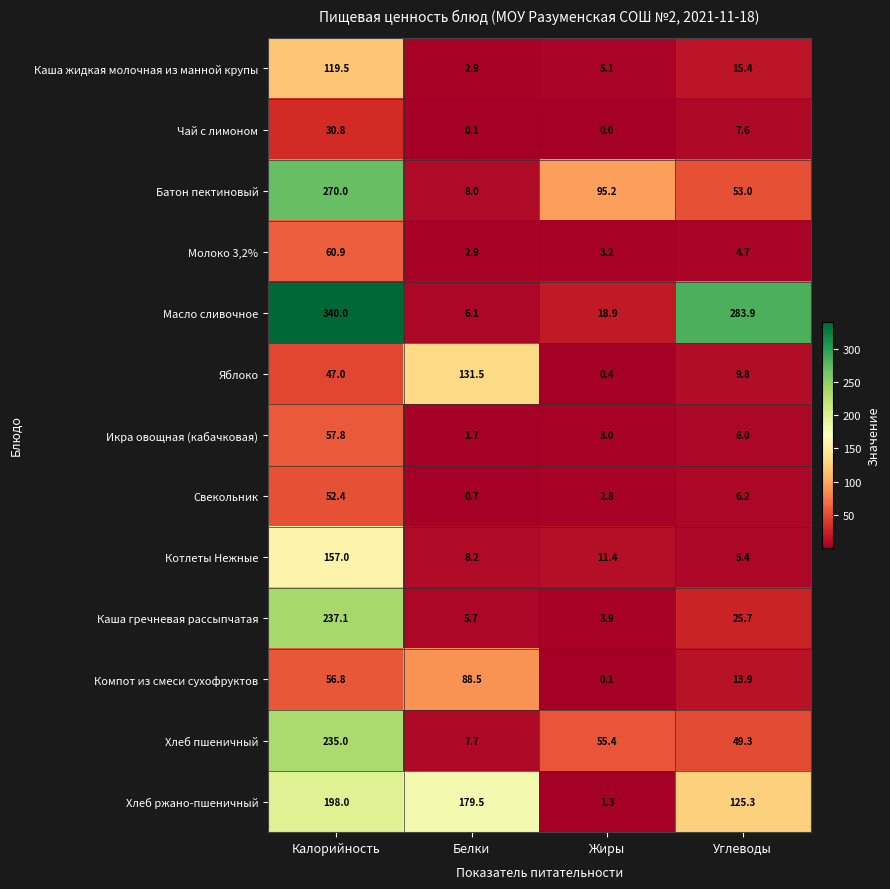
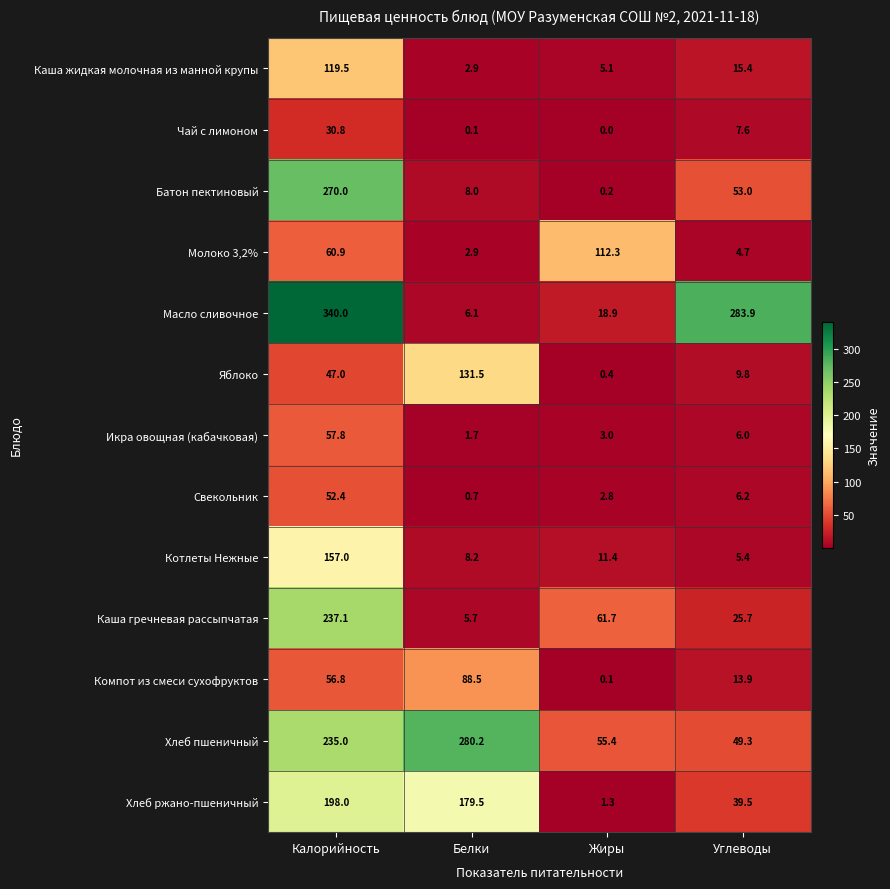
Батон пектиновый, Жиры: 95.2 -> 0.2
Молоко 3,2%, Жиры: 3.2 -> 112.3
Каша гречневая рассыпчатая, Жиры: 3.9 -> 61.7
Хлеб пшеничный, Белки: 7.7 -> 280.2
Хлеб ржано-пшеничный, Углеводы: 125.3 -> 39.5
